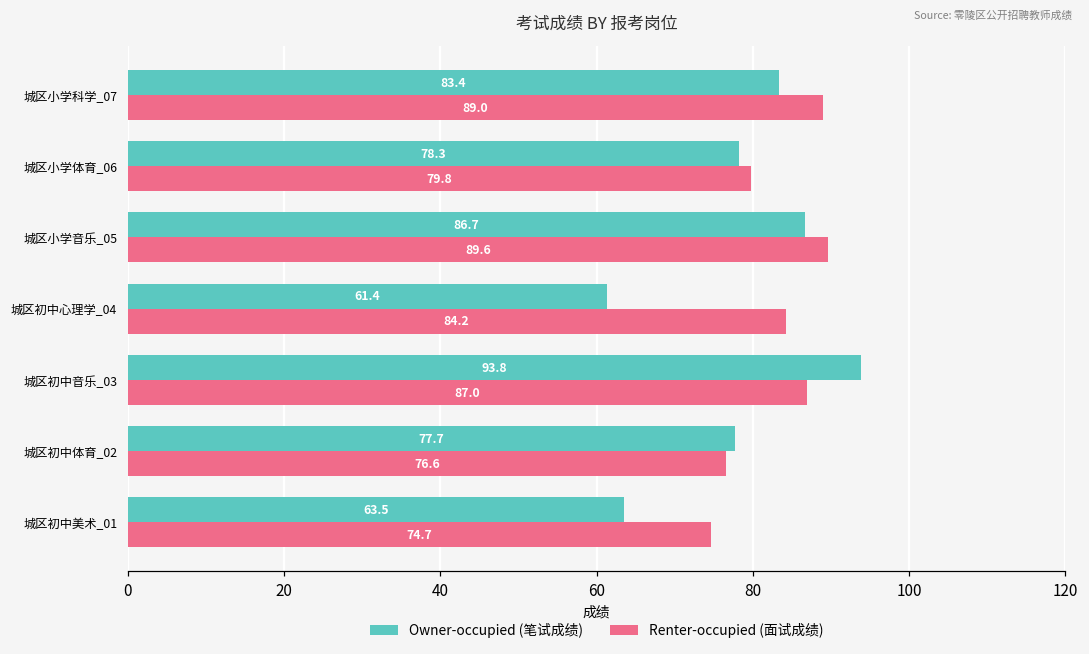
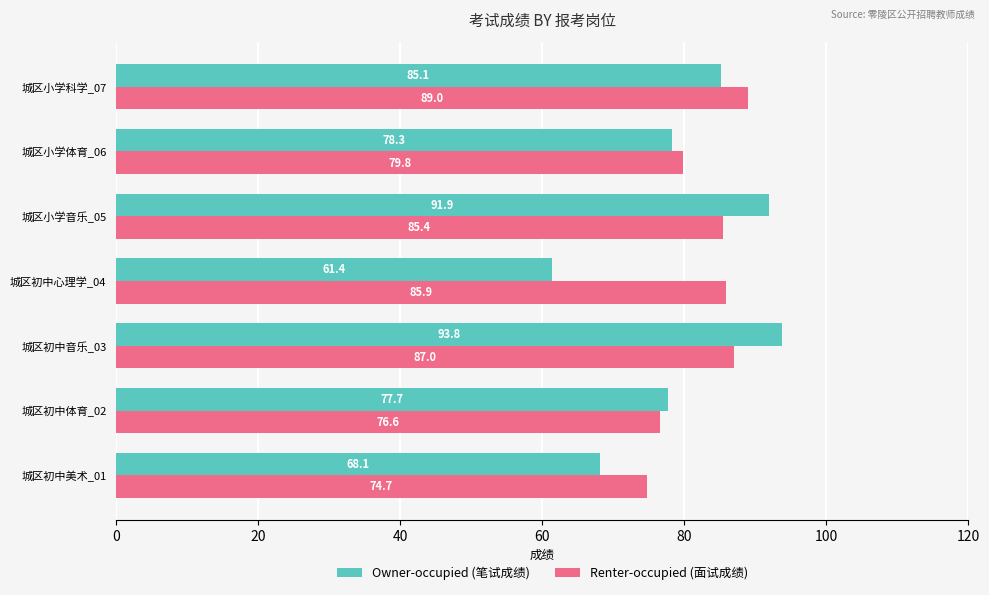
Owner-occupied (笔试成绩), 城区小学科学_07: 83.4 -> 85.1
Owner-occupied (笔试成绩), 城区小学音乐_05: 86.7 -> 91.9
Renter-occupied (面试成绩), 城区小学音乐_05: 89.6 -> 85.4
Renter-occupied (面试成绩), 城区初中心理学_04: 84.2 -> 85.9
Owner-occupied (笔试成绩), 城区初中美术_01: 63.5 -> 68.1
